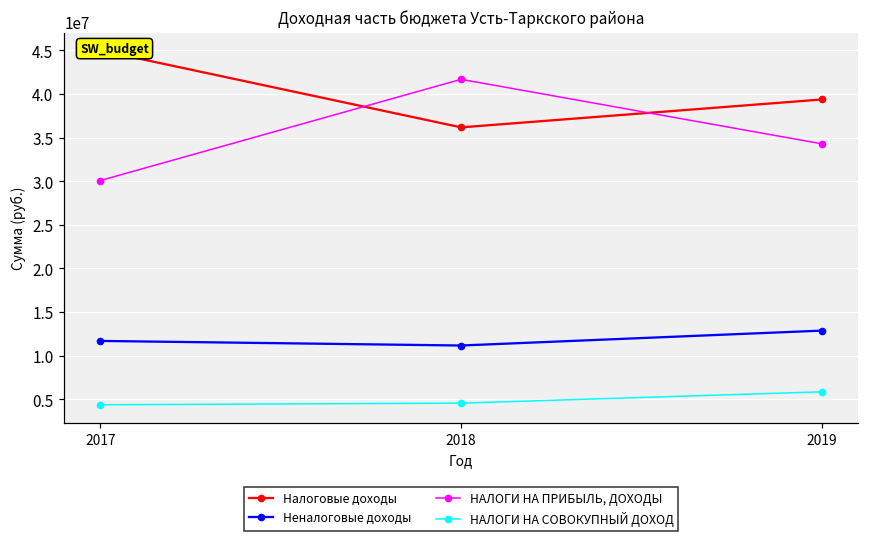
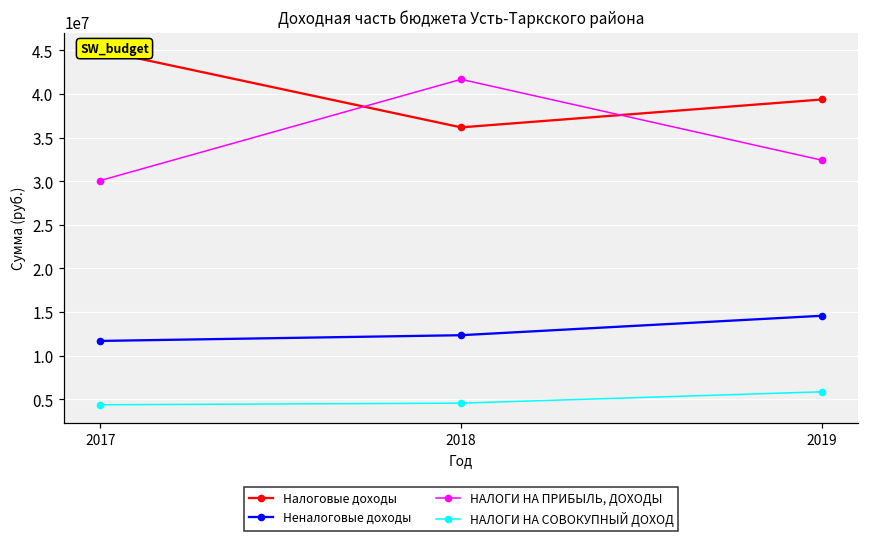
Неналоговые доходы, 2018: 11000000 -> 12000000
Неналоговые доходы, 2019: 13000000 -> 15000000
НАЛОГИ НА ПРИБЫЛЬ, ДОХОДЫ, 2019: 34000000 -> 32000000
